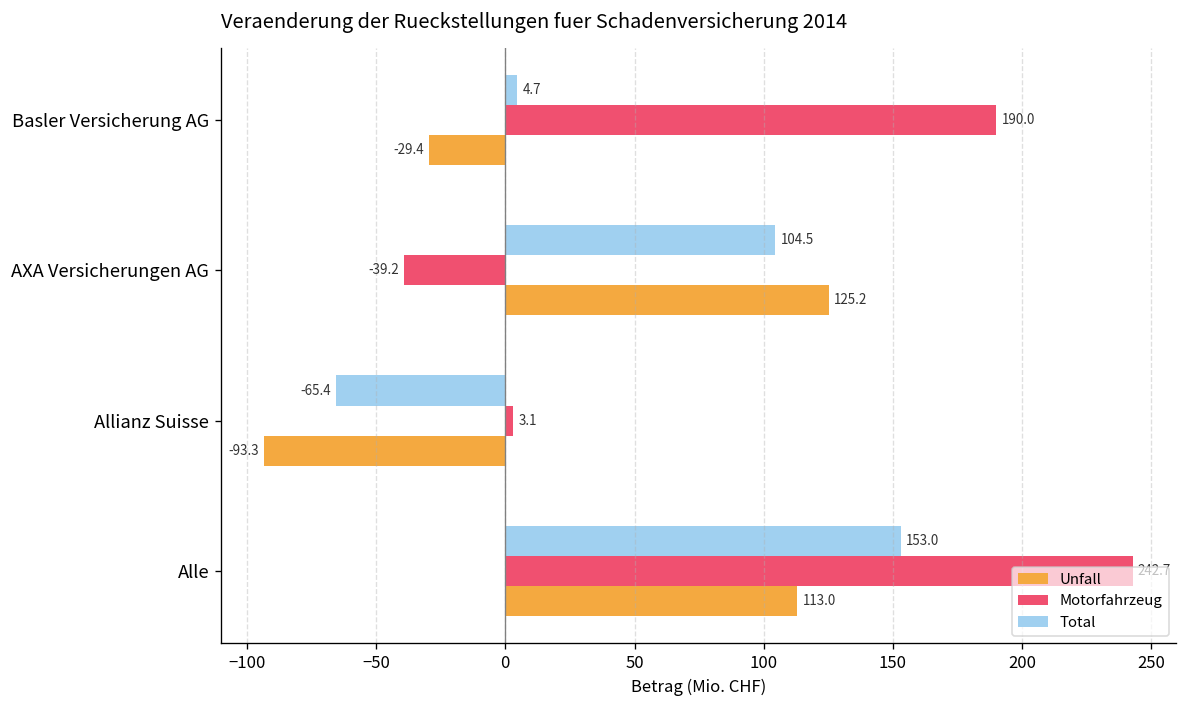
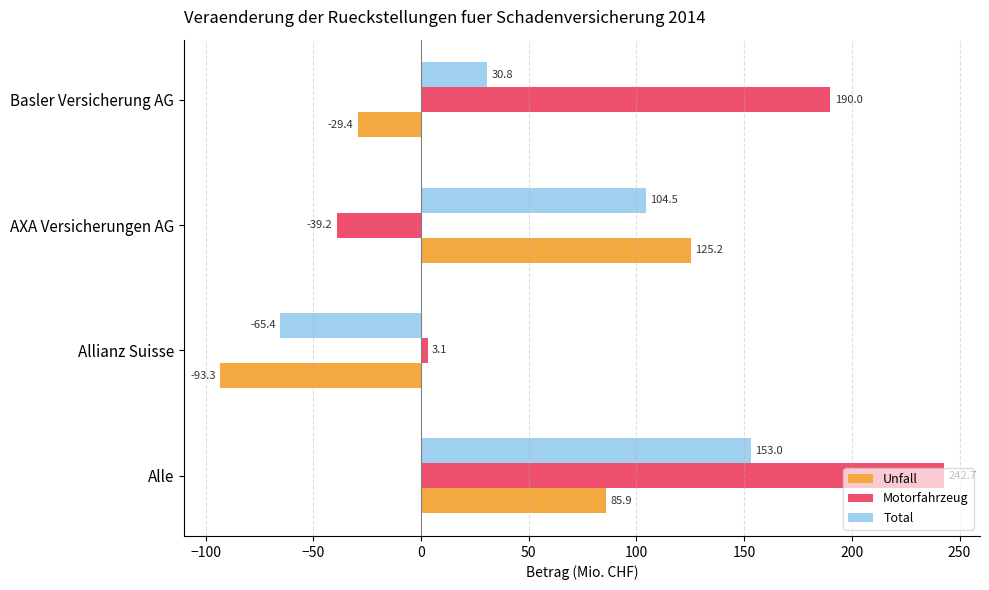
Total, Basler Versicherung AG: 4.7 -> 30.8
Unfall, Alle: 113.0 -> 85.9
